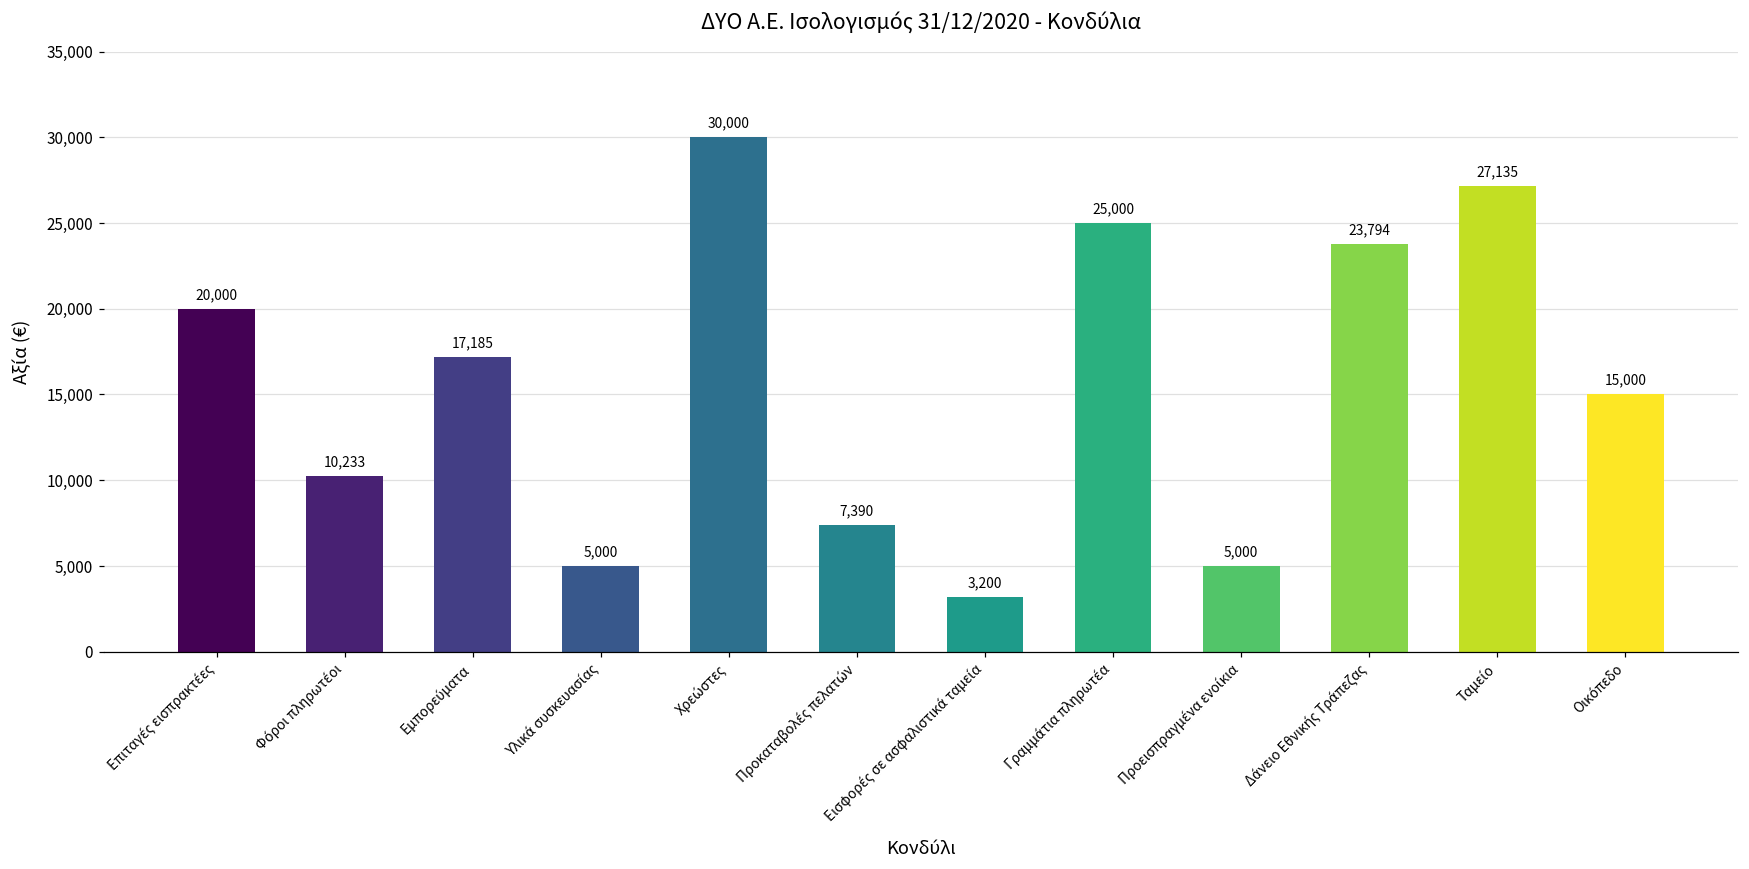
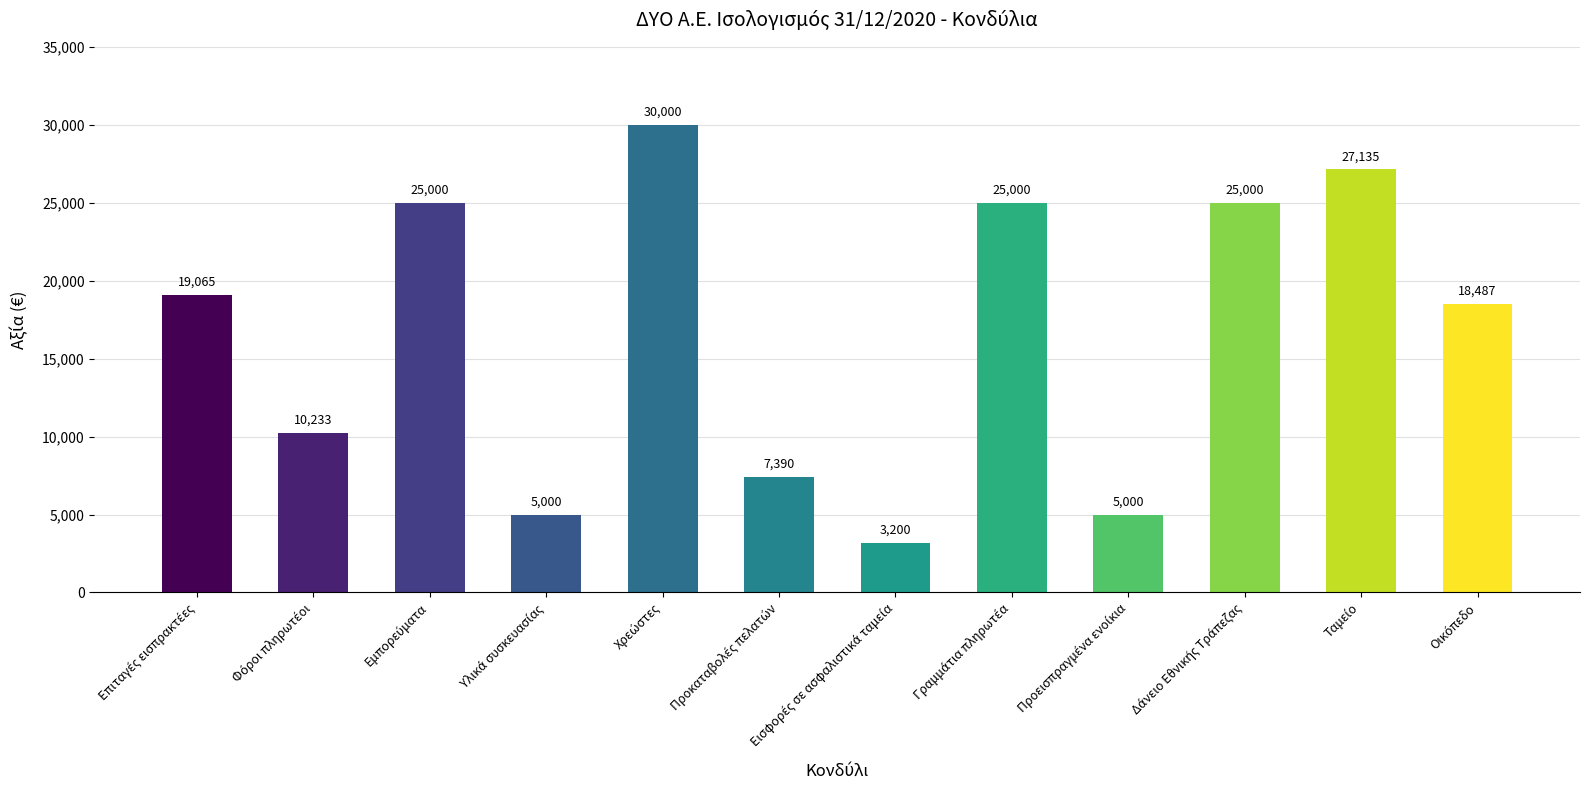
Επιταγές εισπρακτέες: 20,000 -> 19,065
Εμπορεύματα: 17,185 -> 25,000
Δάνειο Εθνικής Τράπεζας: 23,794 -> 25,000
Οικόπεδο: 15,000 -> 18,487
